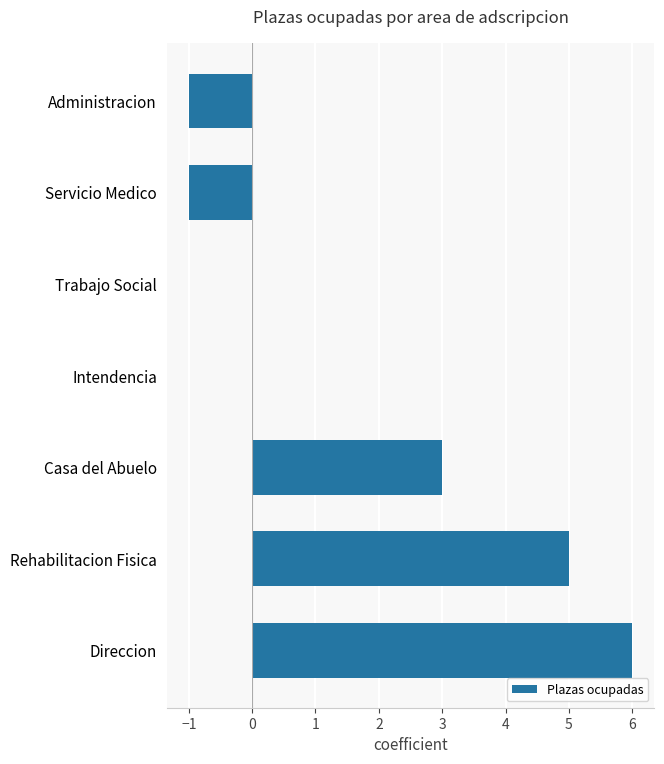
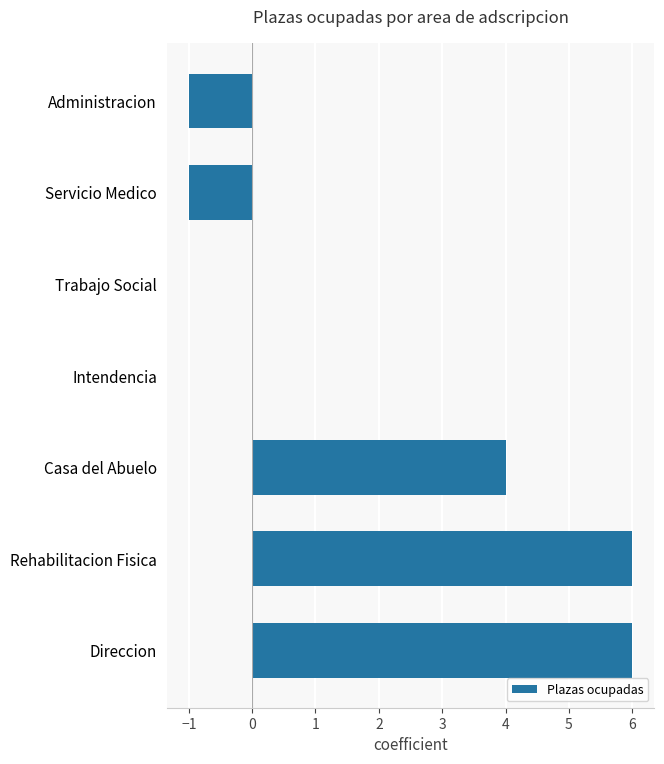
Casa del Abuelo: 3.0 -> 4.0
Rehabilitacion Fisica: 5.0 -> 6.0
